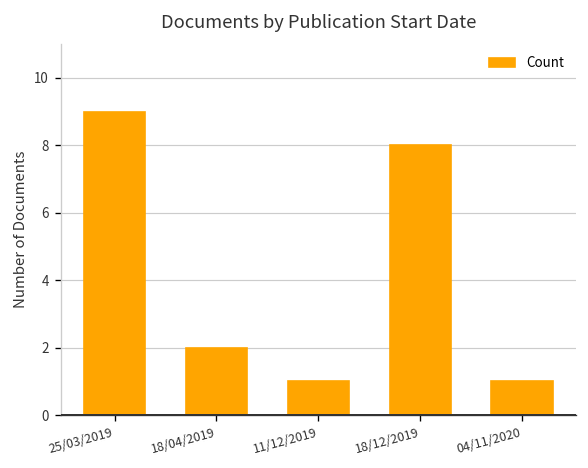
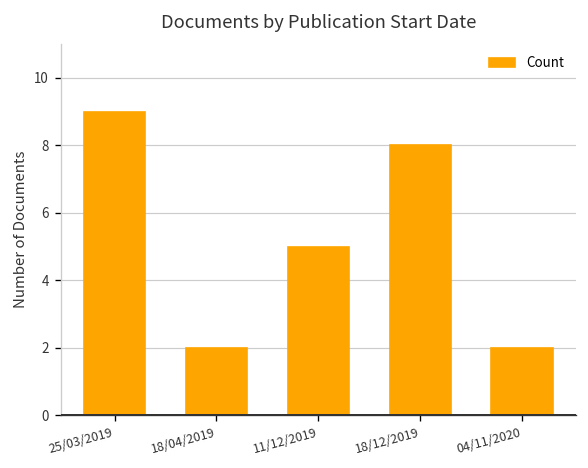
11/12/2019: 1 -> 5
04/11/2020: 1 -> 2
